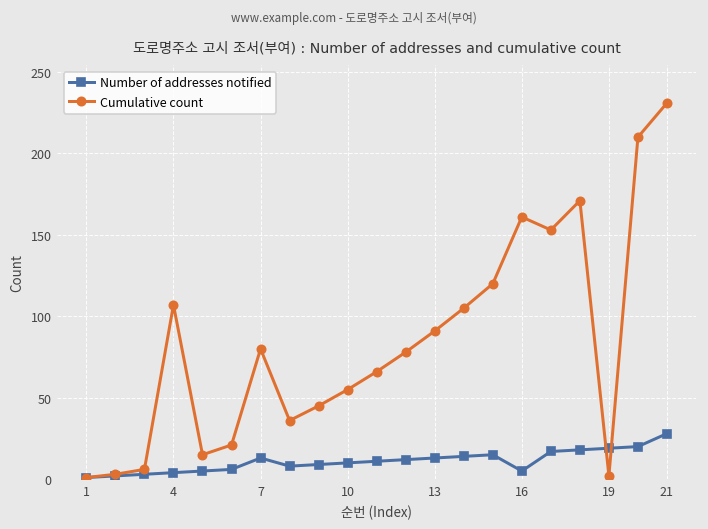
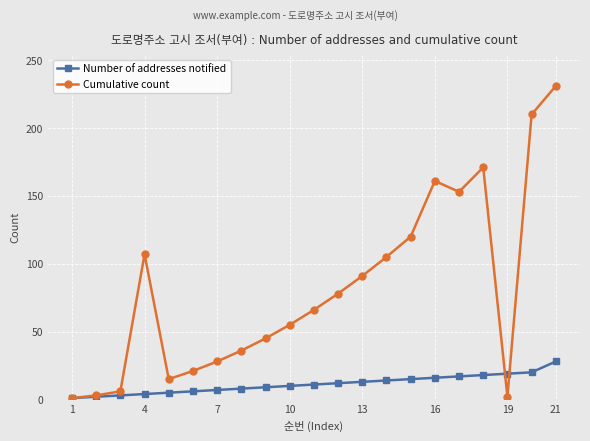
Number of addresses notified, 7: 13 -> 7
Cumulative count, 7: 80 -> 28
Number of addresses notified, 16: 5 -> 16
